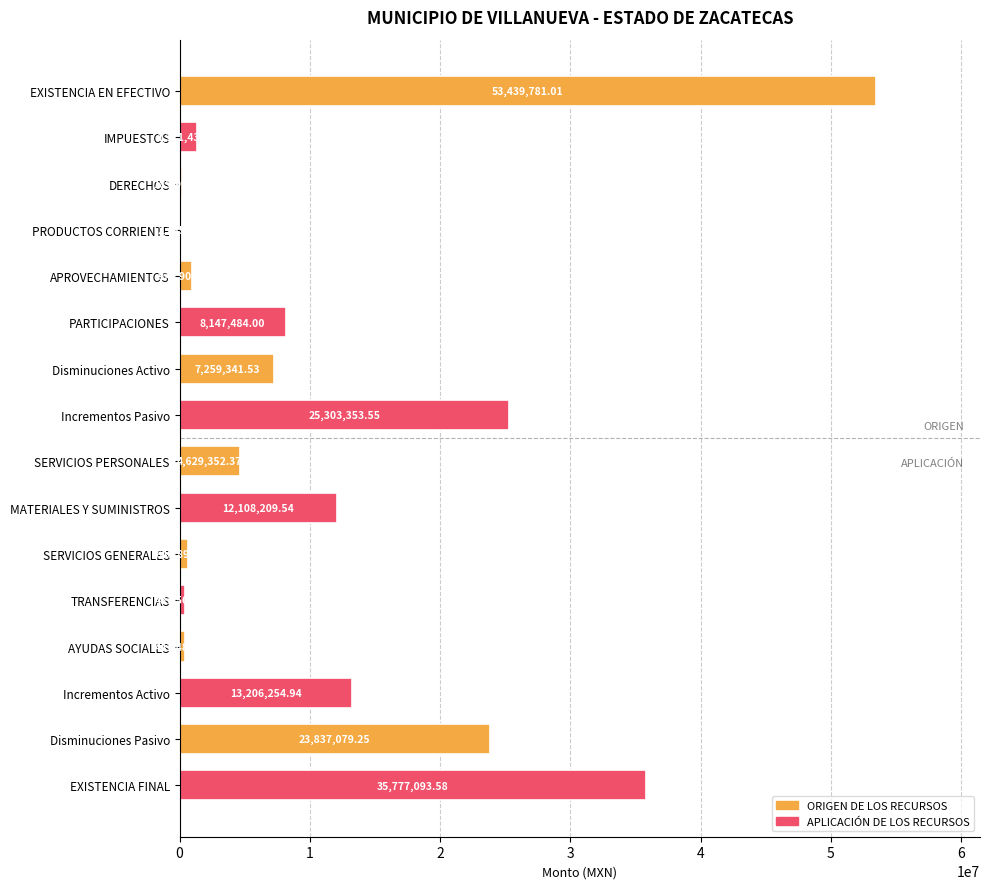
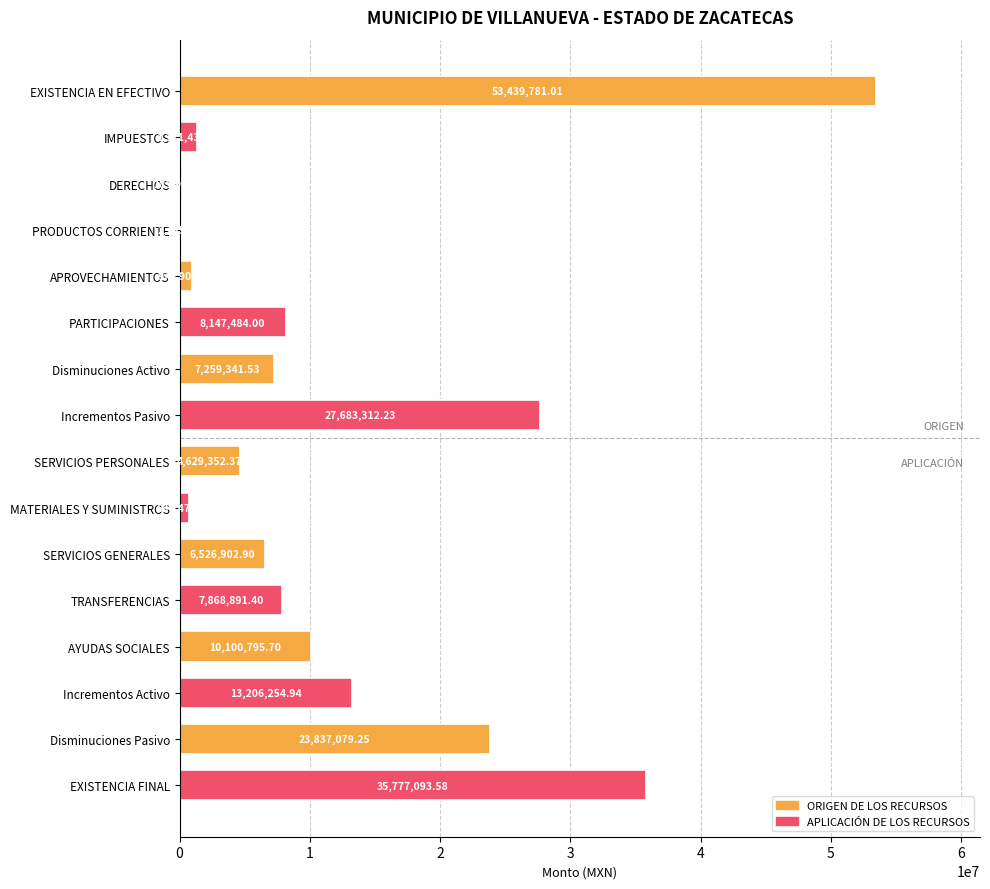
Incrementos Pasivo: 25,303,353.55 -> 27,683,312.23
MATERIALES Y SUMINISTROS: 12100000 -> 700000
SERVICIOS GENERALES: 600000 -> 6500000
TRANSFERENCIAS: 400000 -> 7900000
AYUDAS SOCIALES: 400000 -> 10100000
